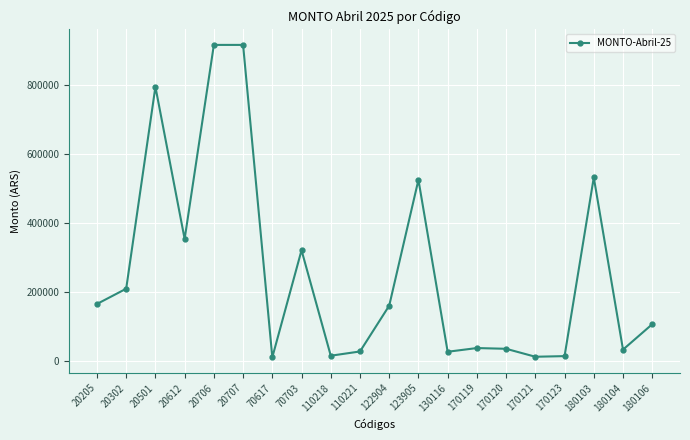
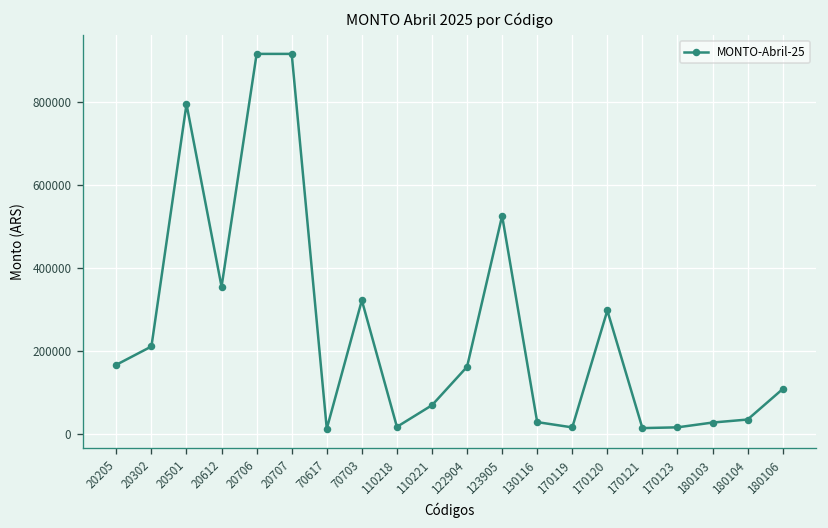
110221: 30000 -> 70000
170119: 40000 -> 20000
170120: 40000 -> 300000
180103: 530000 -> 30000
